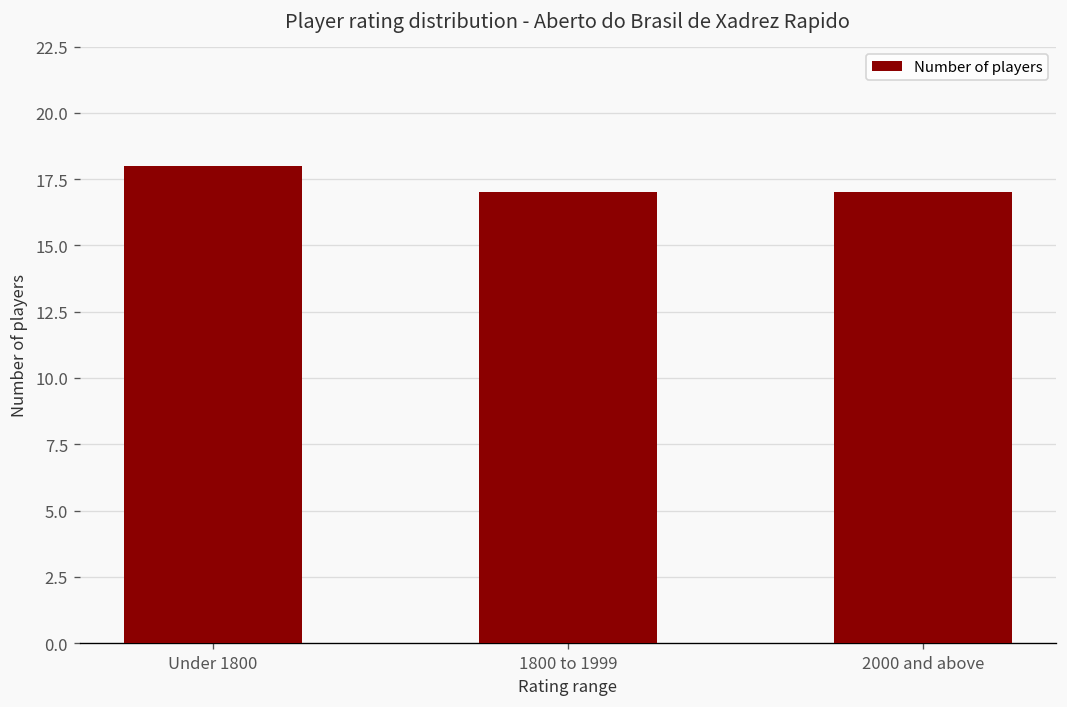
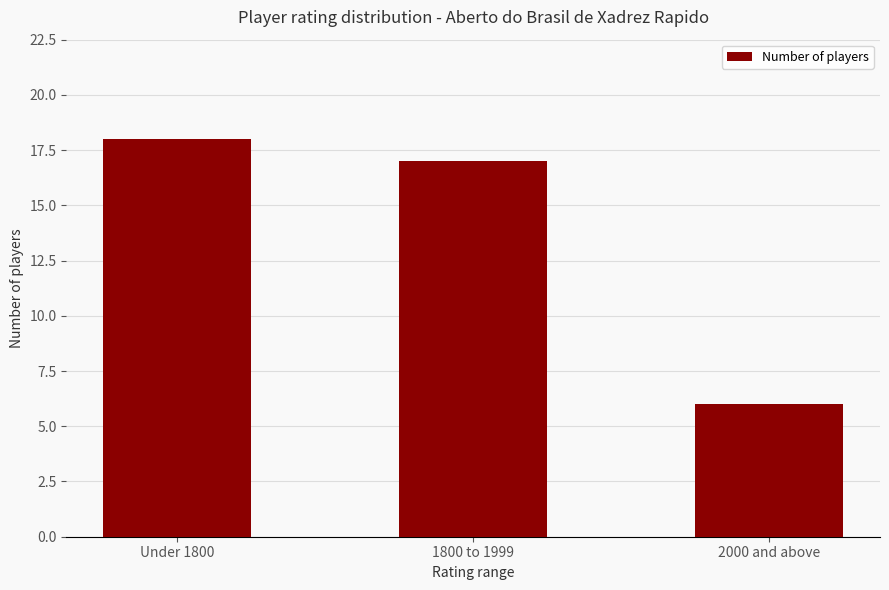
2000 and above: 17 -> 6
